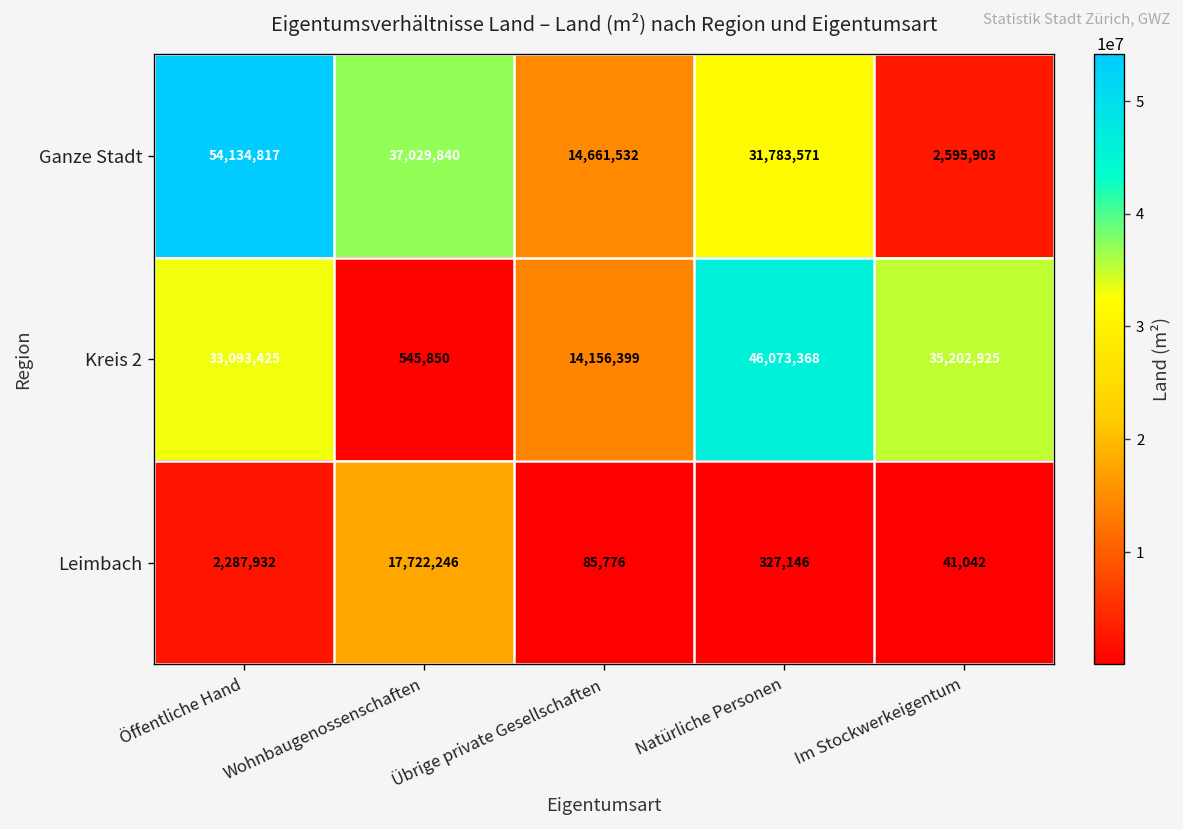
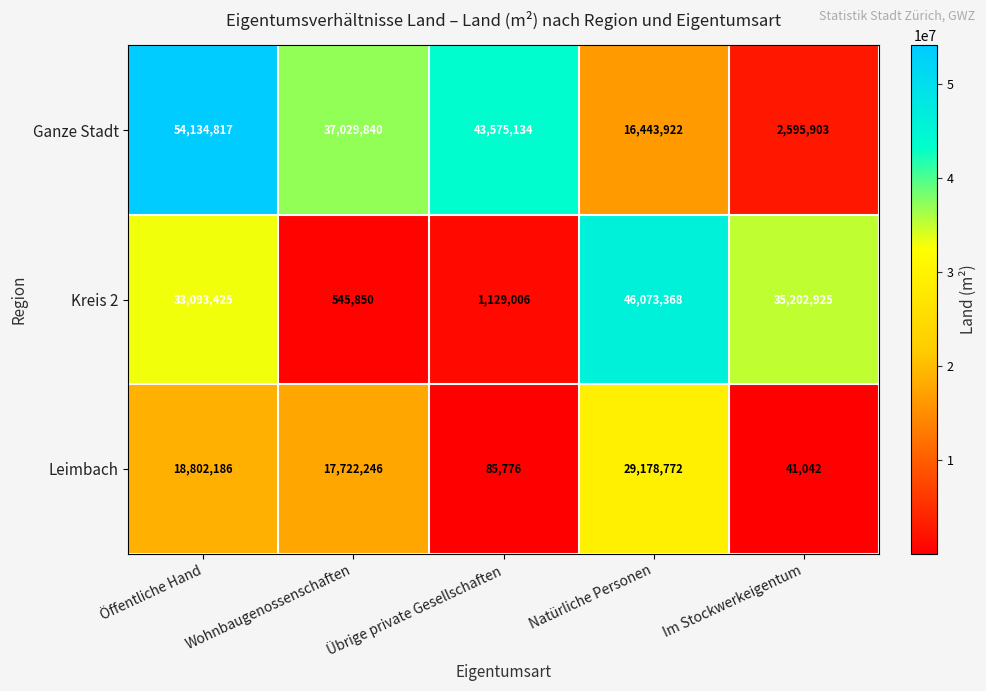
Ganze Stadt, Übrige private Gesellschaften: 14,661,532 -> 43,575,134
Ganze Stadt, Natürliche Personen: 31,783,571 -> 16,443,922
Kreis 2, Übrige private Gesellschaften: 14,156,399 -> 1,129,006
Leimbach, Öffentliche Hand: 2,287,932 -> 18,802,186
Leimbach, Natürliche Personen: 327,146 -> 29,178,772
